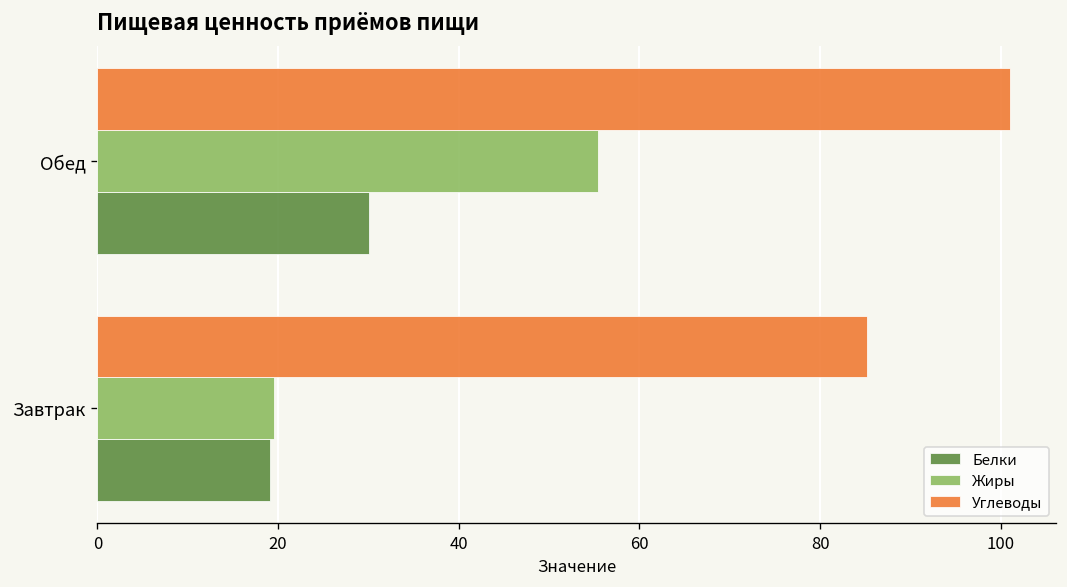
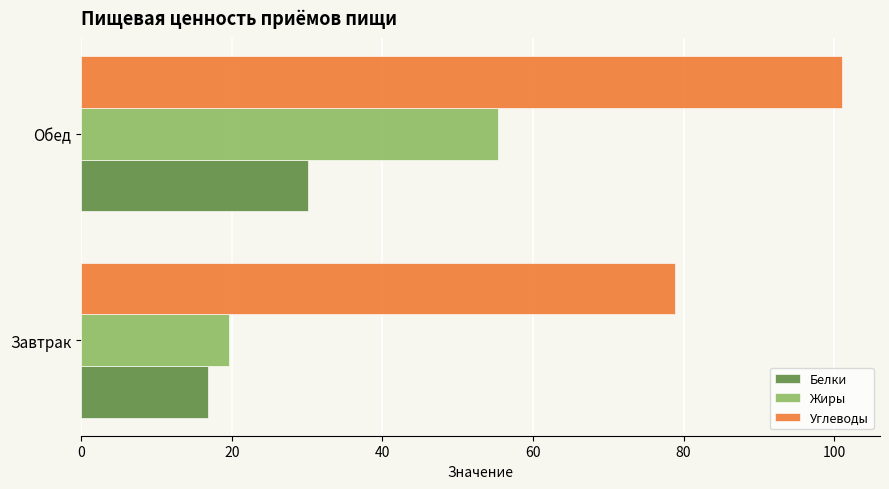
Углеводы, Завтрак: 85 -> 79
Белки, Завтрак: 19 -> 17
